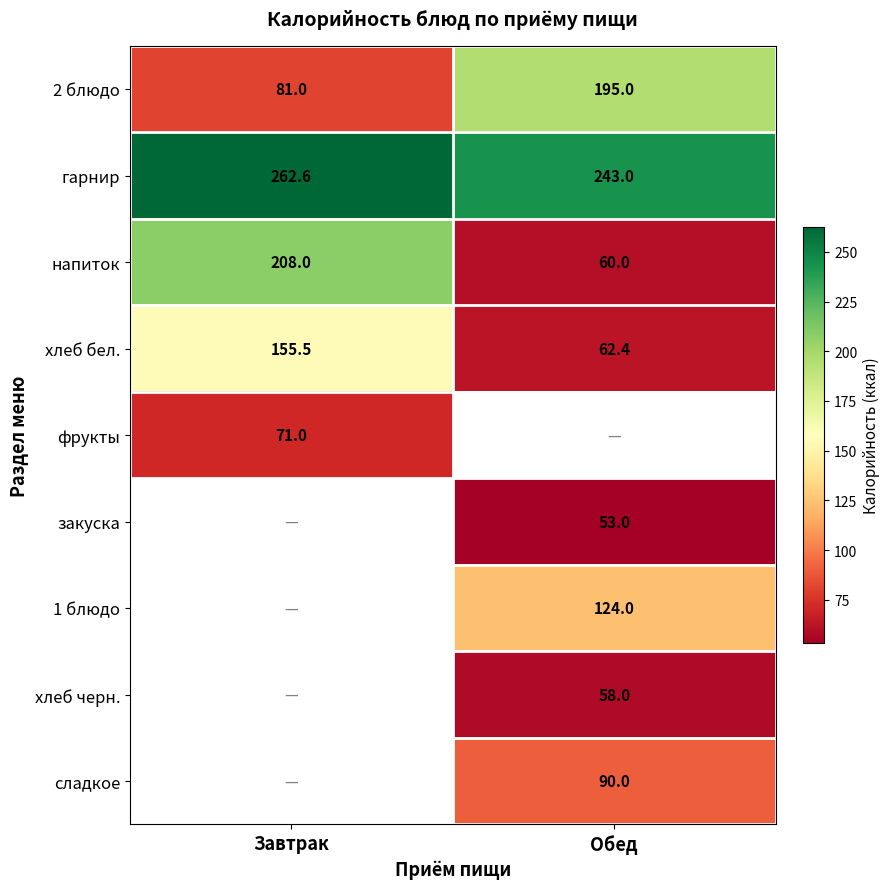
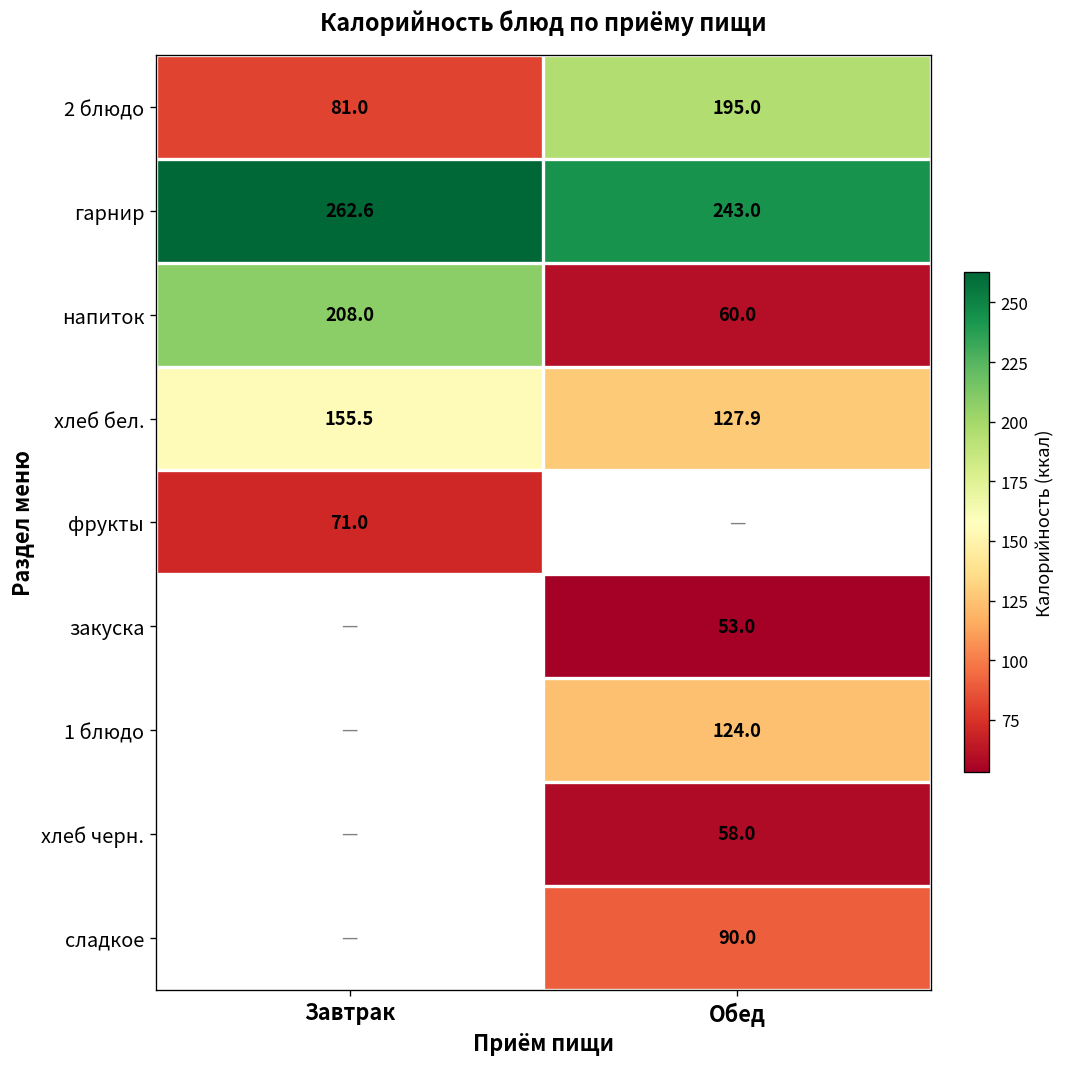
хлеб бел., Обед: 62.4 -> 127.9
